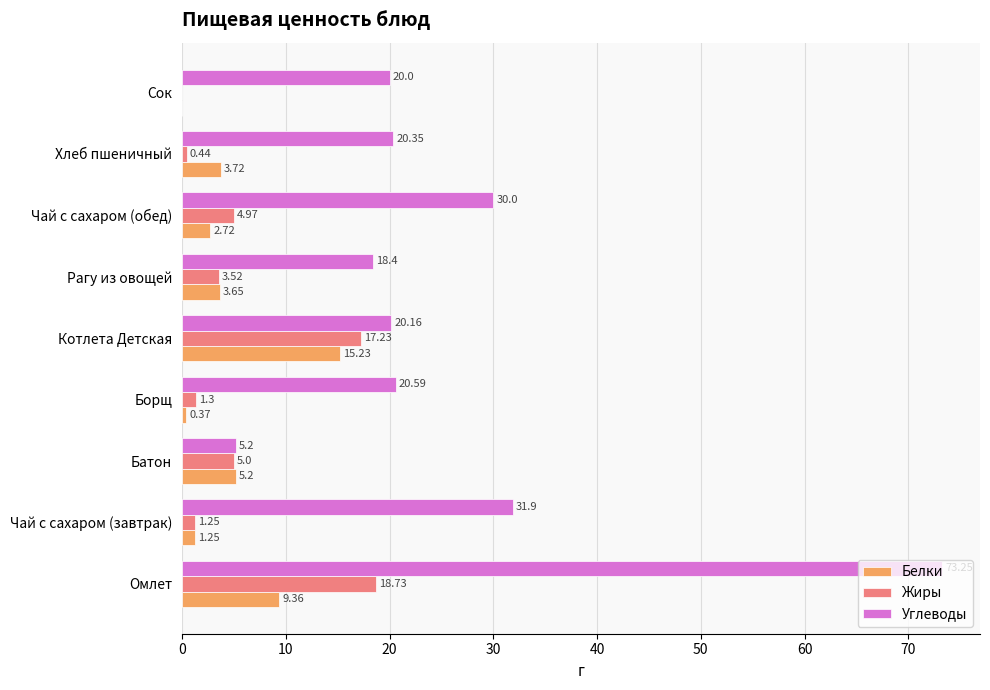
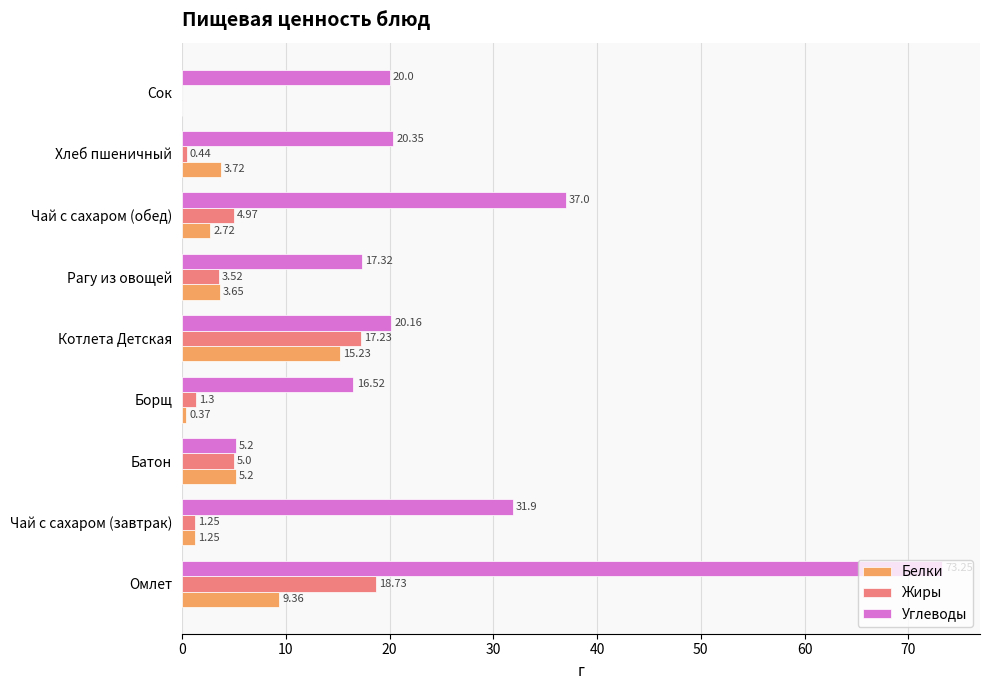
Углеводы, Чай с сахаром (обед): 30.0 -> 37.0
Углеводы, Рагу из овощей: 18.4 -> 17.32
Углеводы, Борщ: 20.59 -> 16.52
